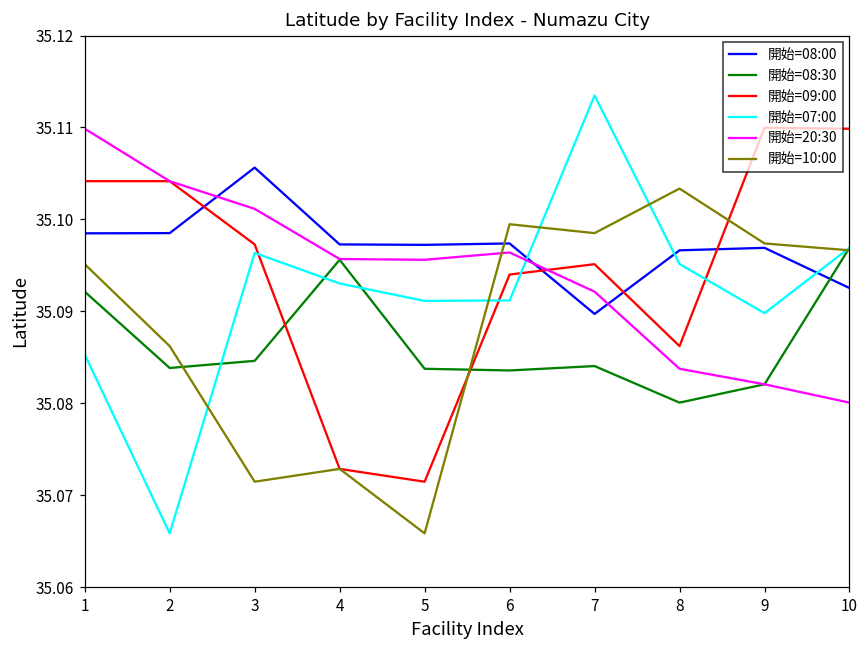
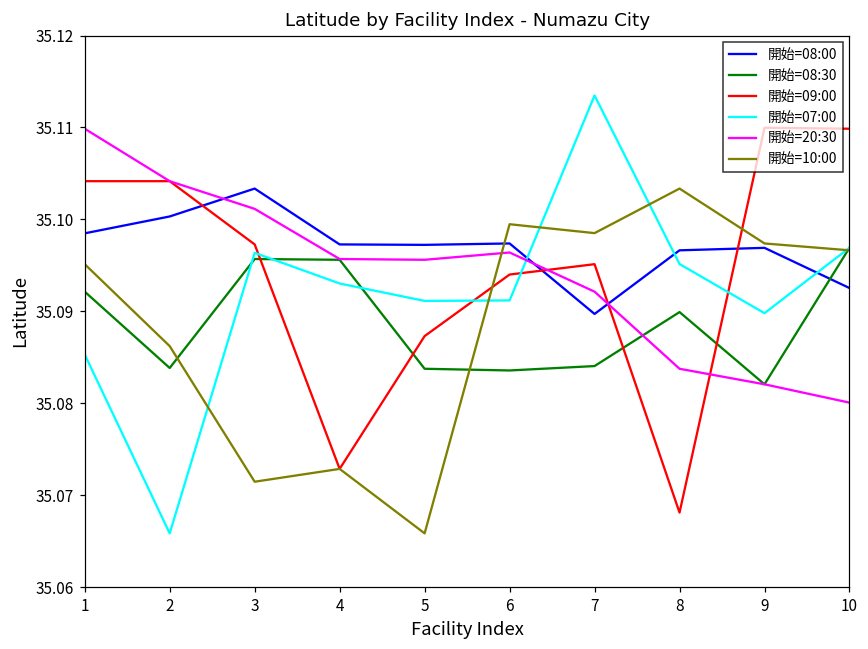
開始=08:00, 2: 35.099 -> 35.100
開始=08:00, 3: 35.106 -> 35.103
開始=08:30, 3: 35.085 -> 35.096
開始=09:00, 5: 35.071 -> 35.087
開始=08:30, 8: 35.080 -> 35.090
開始=09:00, 8: 35.086 -> 35.068
